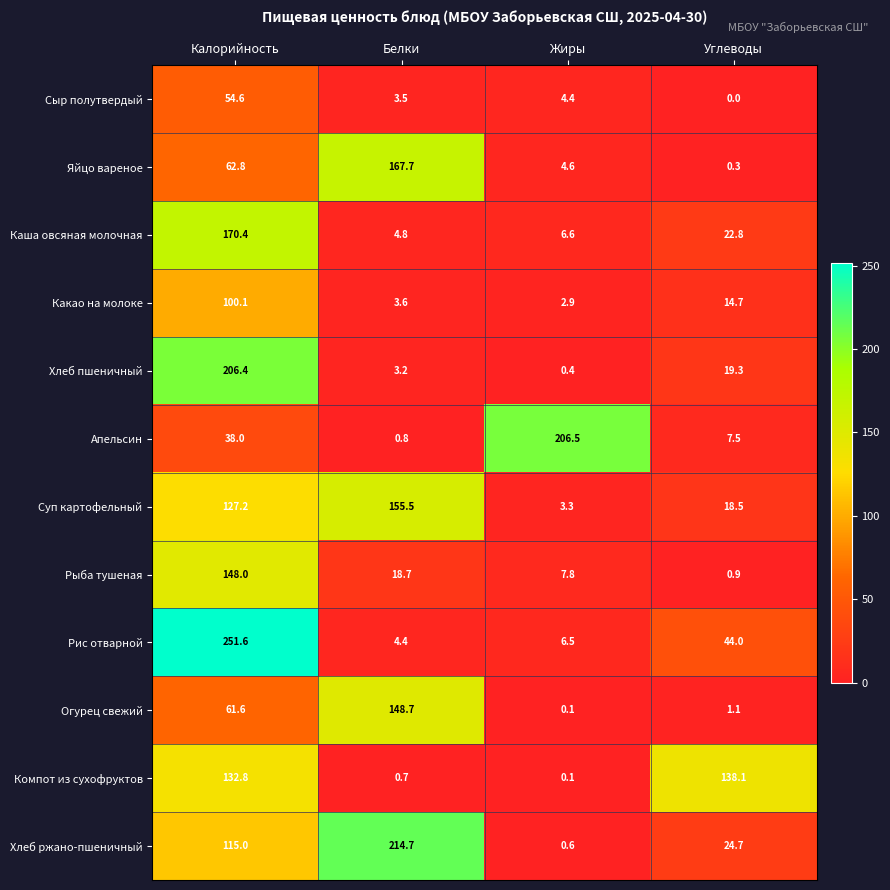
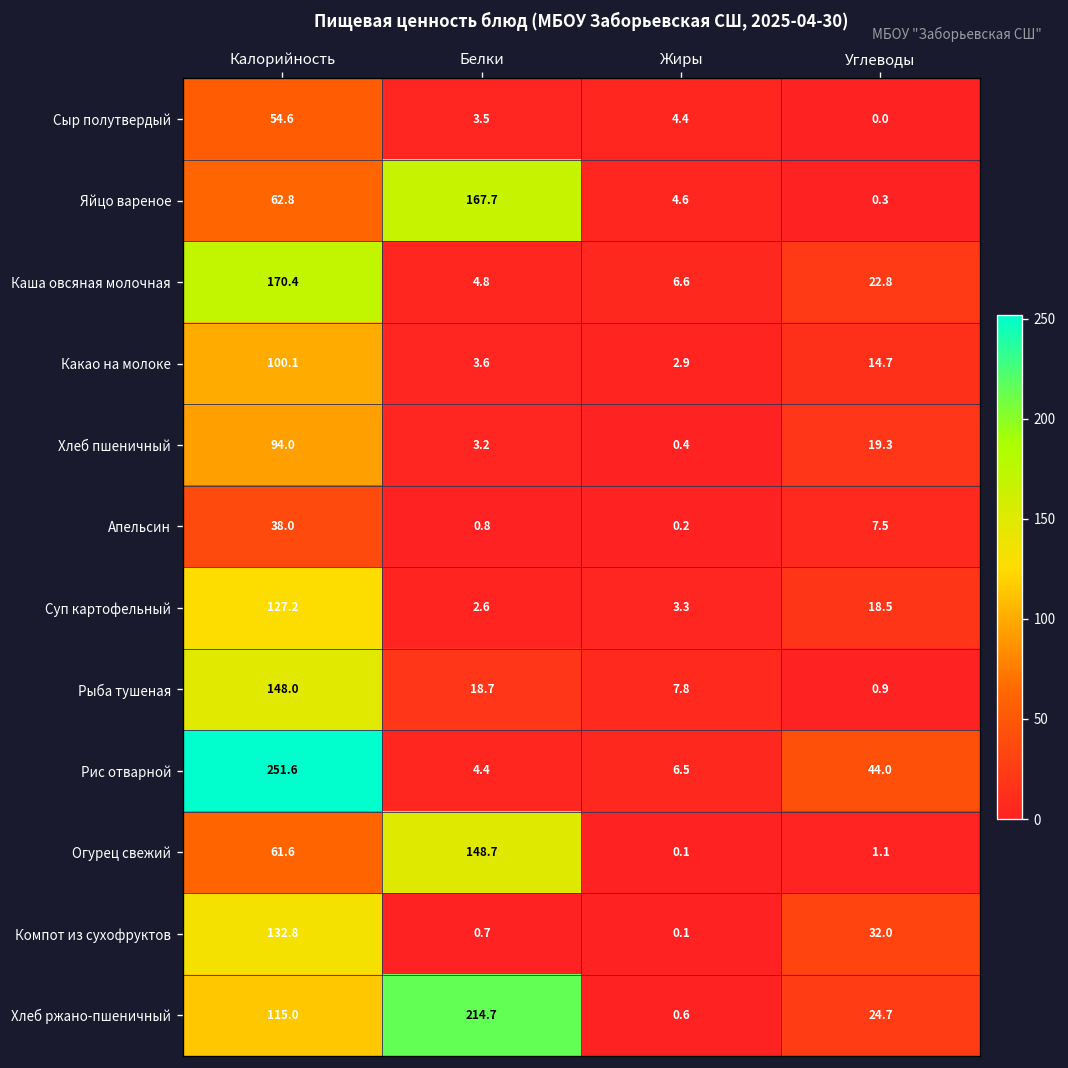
Хлеб пшеничный, Калорийность: 206.4 -> 94.0
Апельсин, Жиры: 206.5 -> 0.2
Суп картофельный, Белки: 155.5 -> 2.6
Компот из сухофруктов, Углеводы: 138.1 -> 32.0
